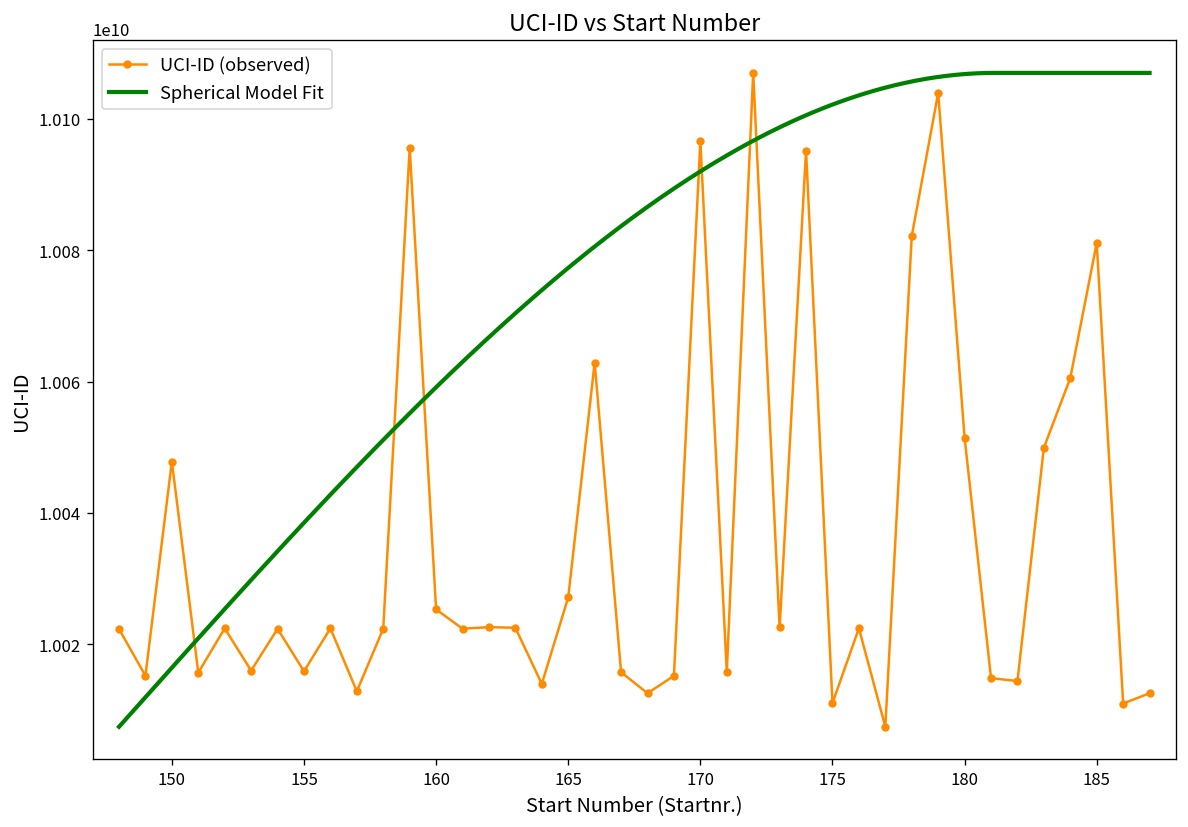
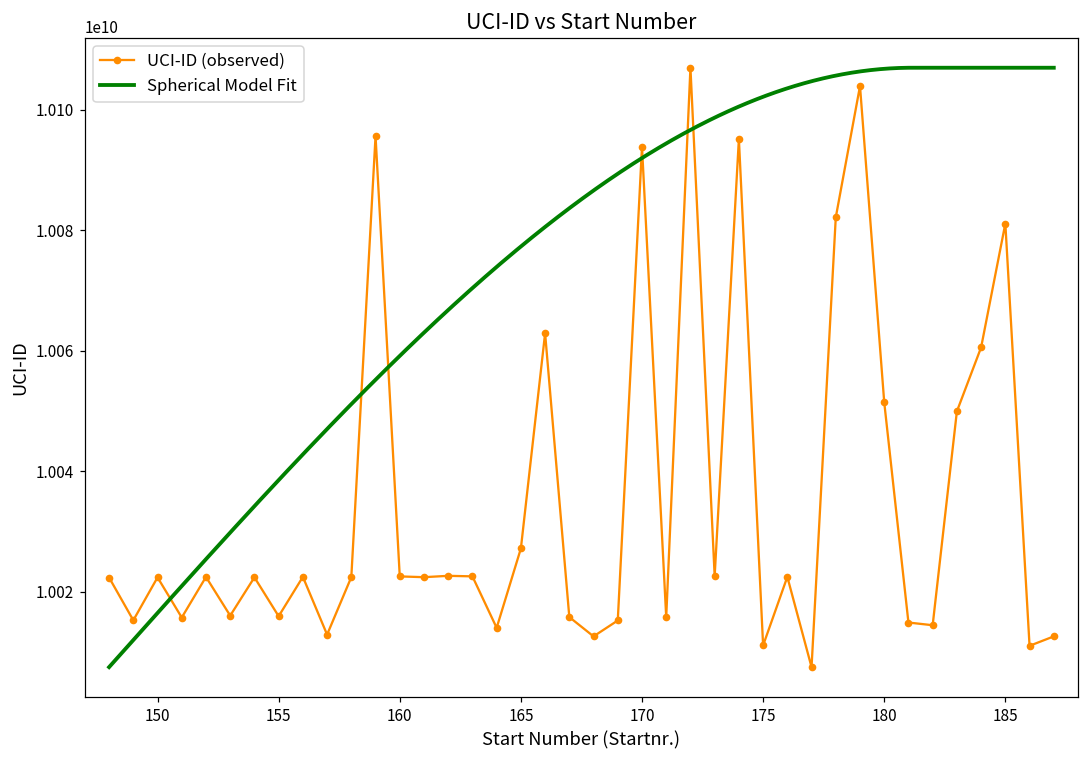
UCI-ID (observed), 150: 10048000000 -> 10022000000
UCI-ID (observed), 160: 10025000000 -> 10023000000
UCI-ID (observed), 170: 10097000000 -> 10094000000
